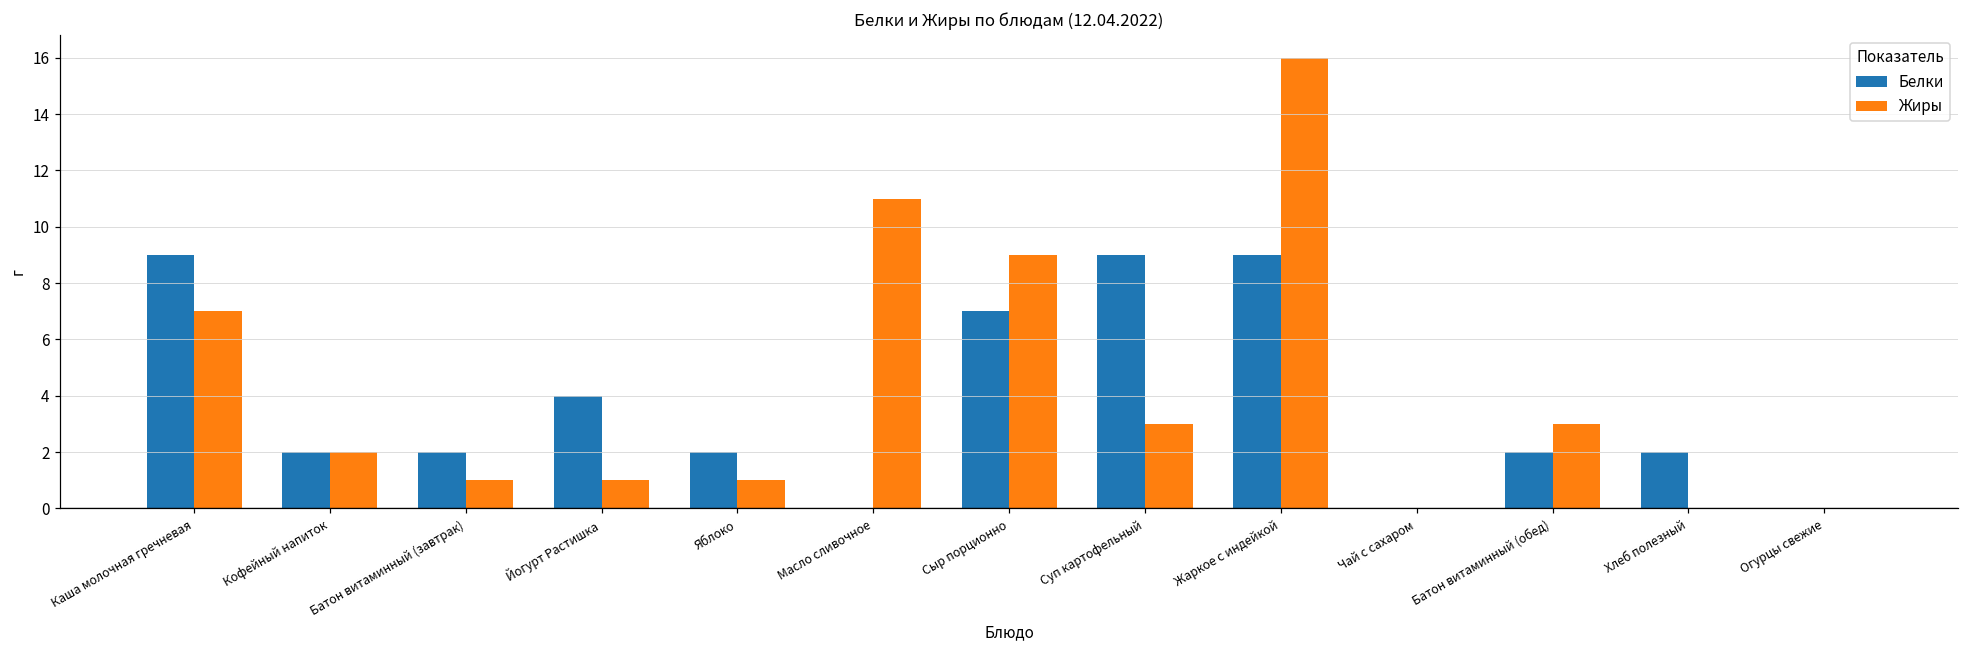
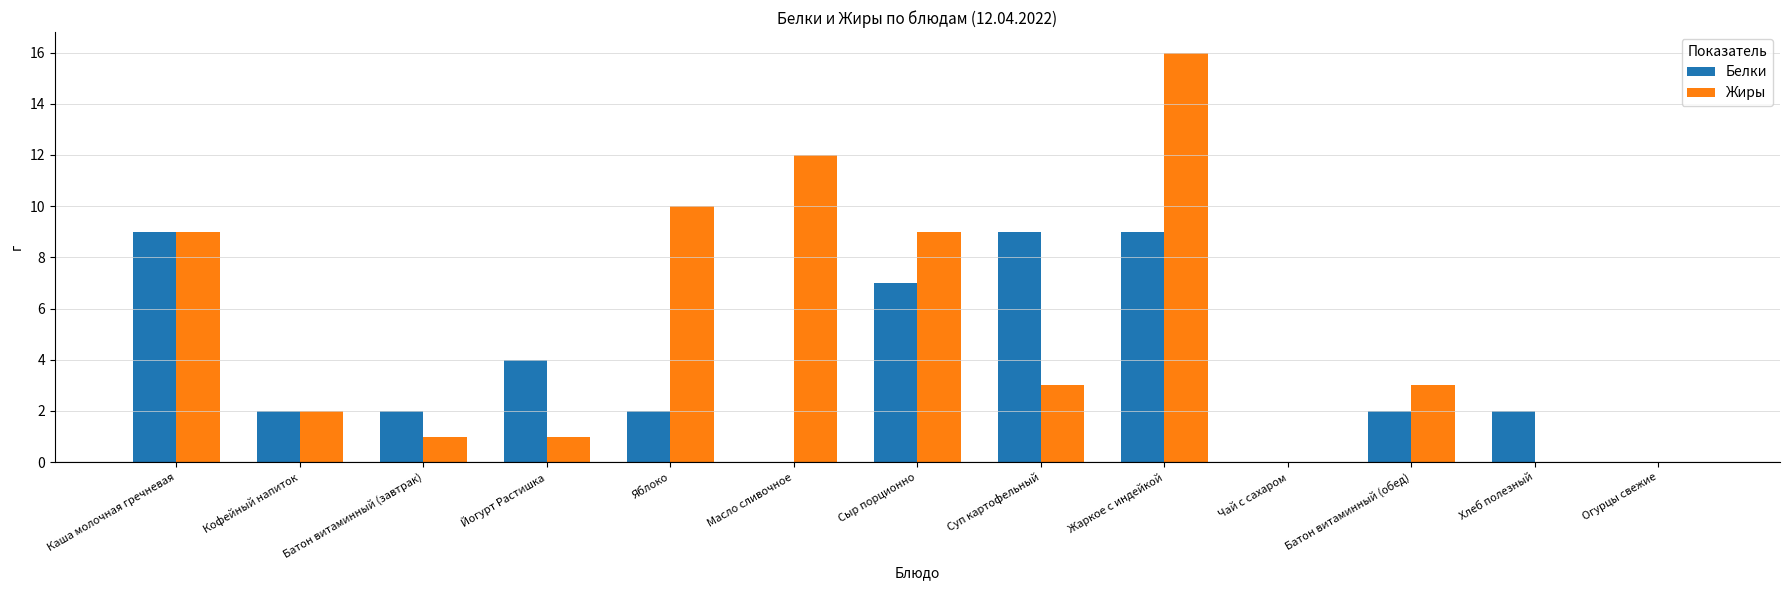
Жиры, Каша молочная гречневая: 7 -> 9
Жиры, Яблоко: 1 -> 10
Жиры, Масло сливочное: 11 -> 12
